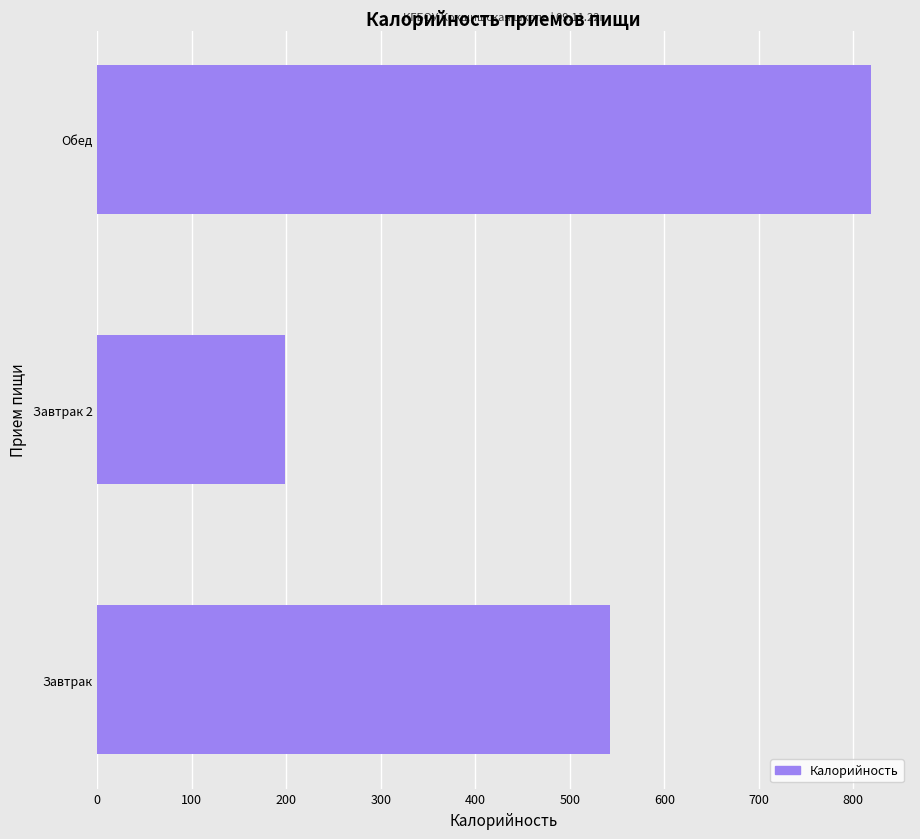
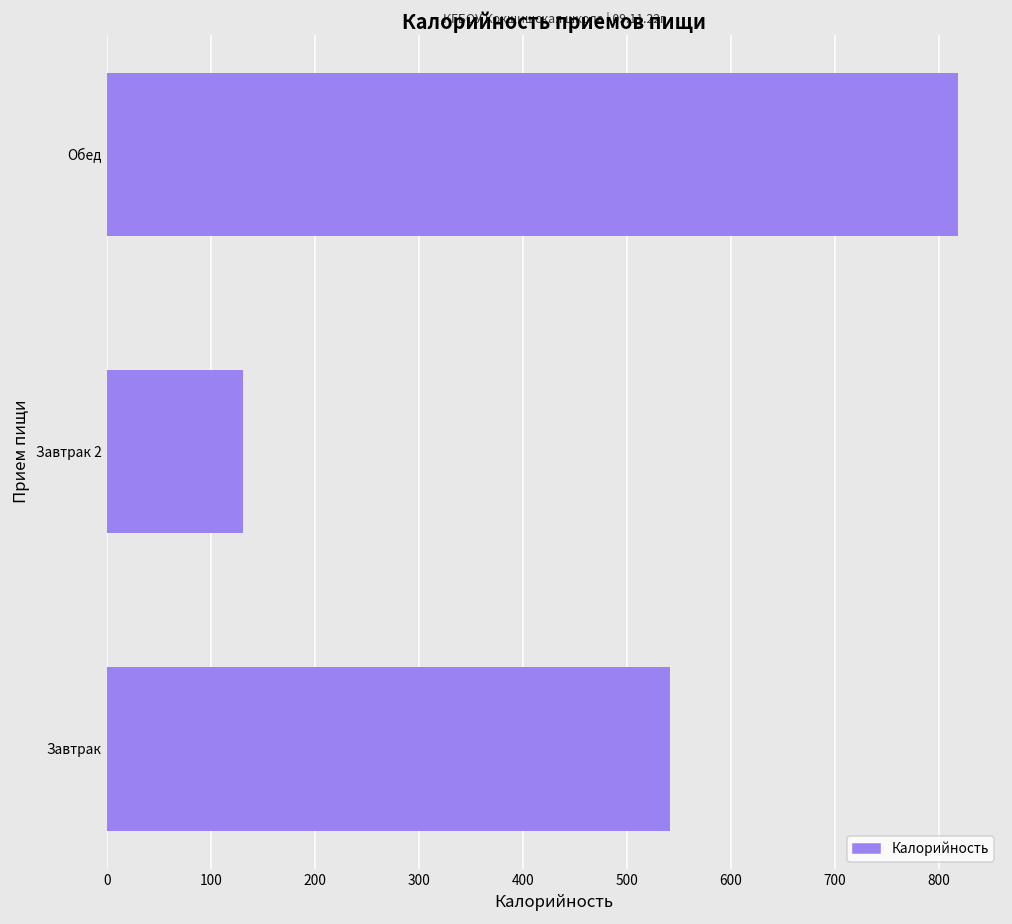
Завтрак 2: 200 -> 130
